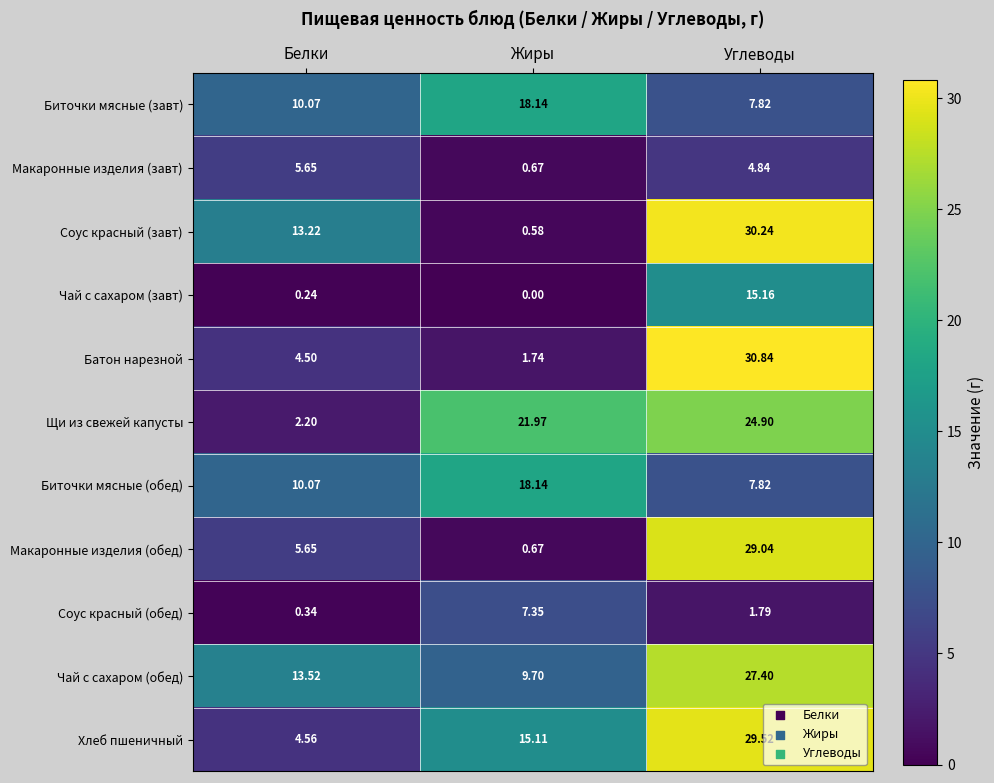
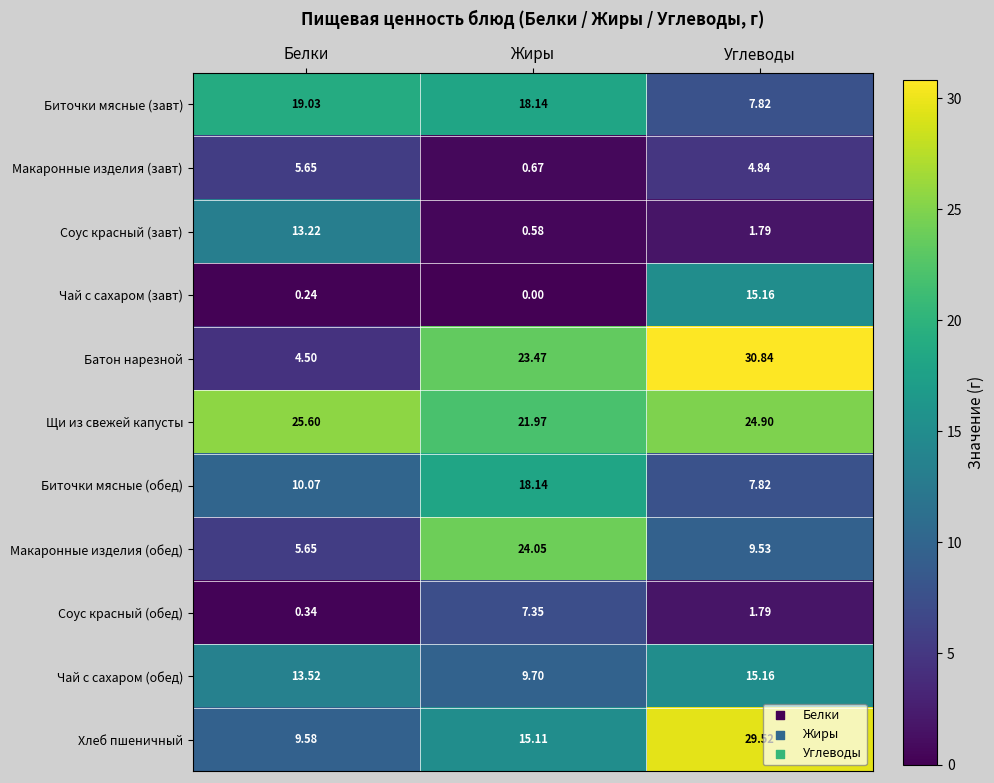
Биточки мясные (завт), Белки: 10.07 -> 19.03
Соус красный (завт), Углеводы: 30.24 -> 1.79
Батон нарезной, Жиры: 1.74 -> 23.47
Щи из свежей капусты, Белки: 2.20 -> 25.60
Макаронные изделия (обед), Жиры: 0.67 -> 24.05
Макаронные изделия (обед), Углеводы: 29.04 -> 9.53
Чай с сахаром (обед), Углеводы: 27.40 -> 15.16
Хлеб пшеничный, Белки: 4.56 -> 9.58
